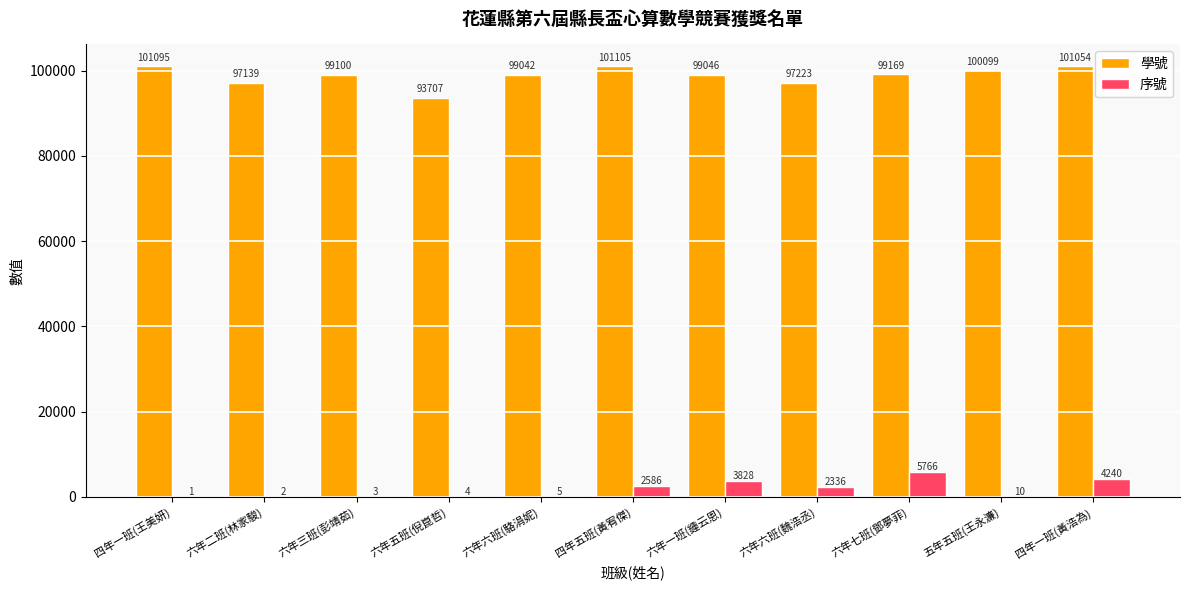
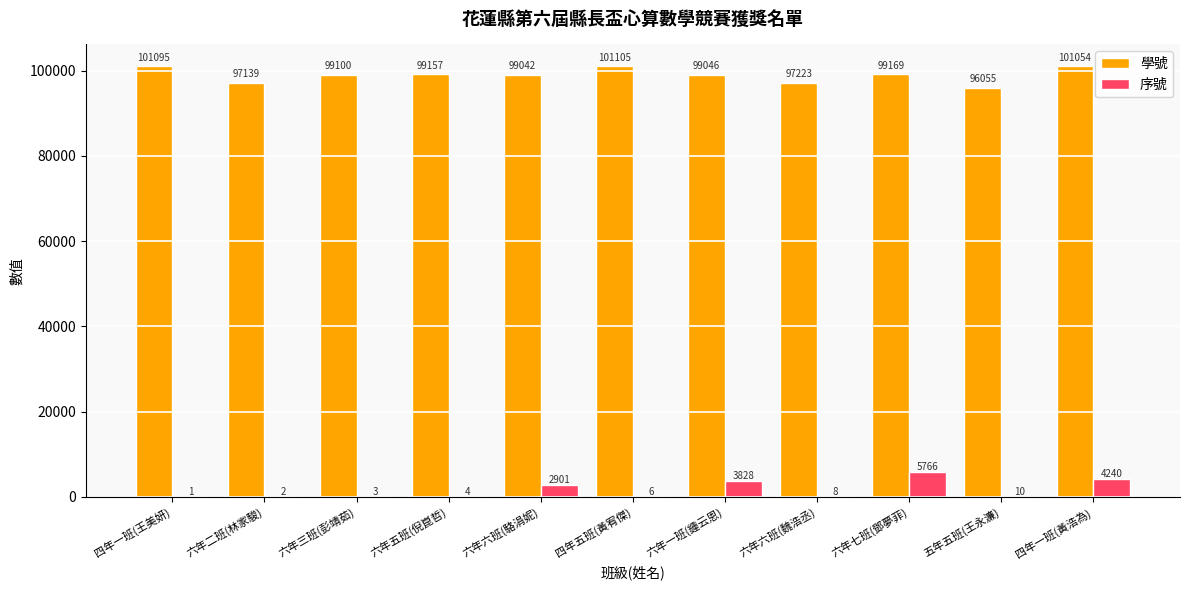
學號, 六年五班(倪崑哲): 93707 -> 99157
序號, 六年六班(駱涓妮): 5 -> 2901
序號, 四年五班(黃宥傑): 2586 -> 6
序號, 六年六班(魏浩丞): 2336 -> 8
學號, 五年五班(王永濂): 100099 -> 96055
